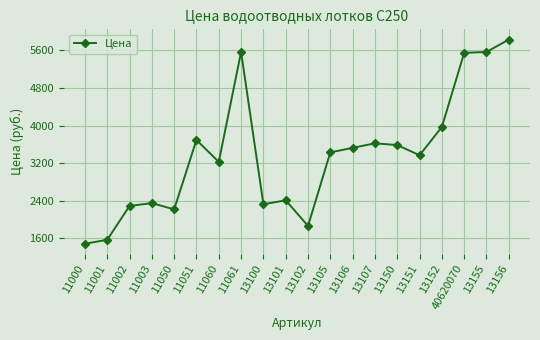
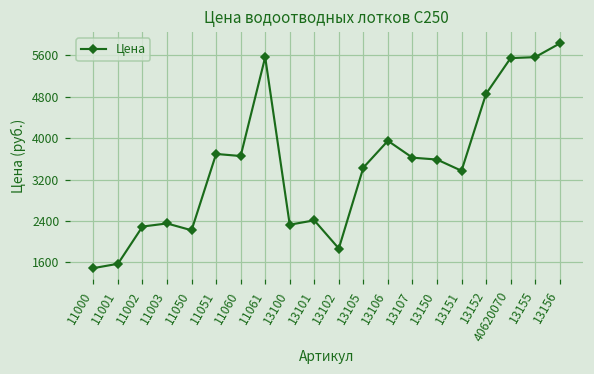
11060: 3200 -> 3700
13106: 3500 -> 4000
13152: 4000 -> 4900
